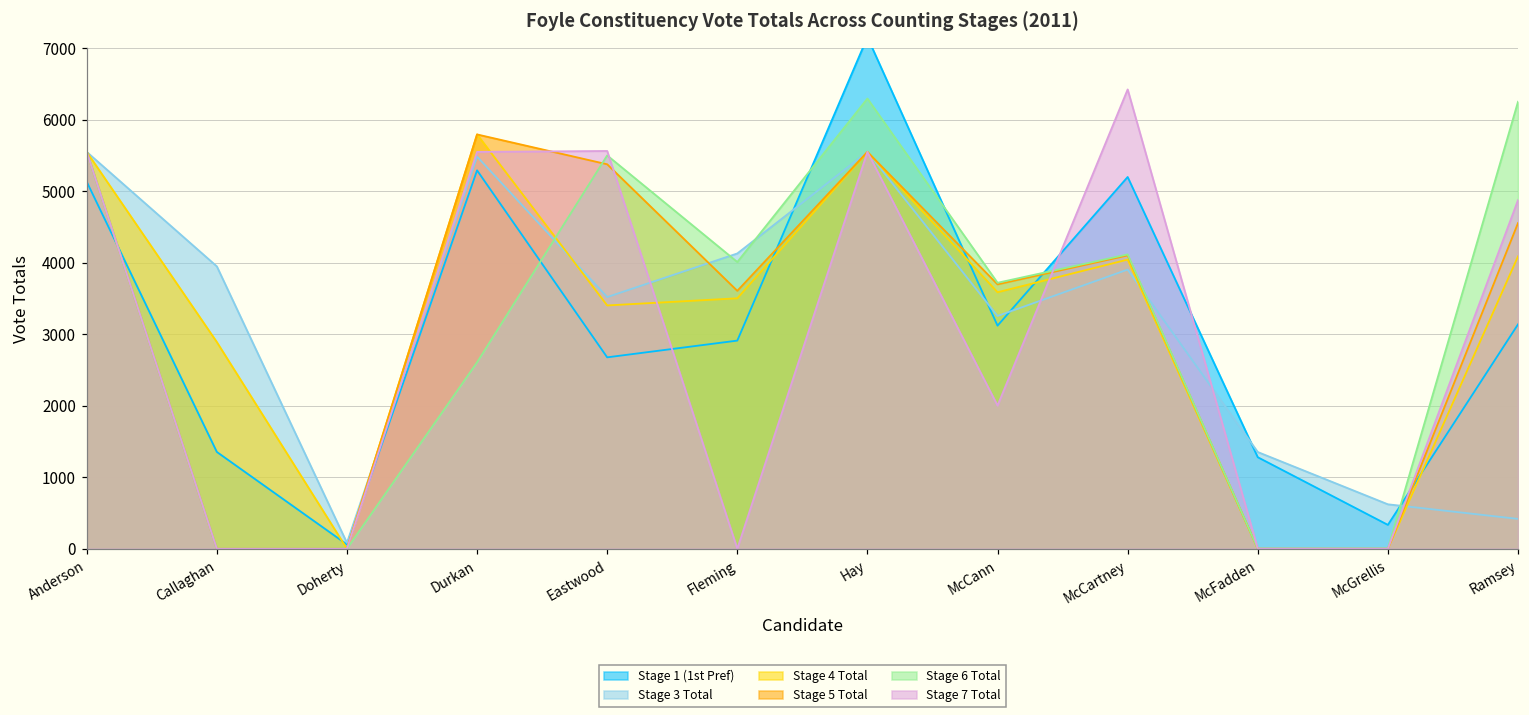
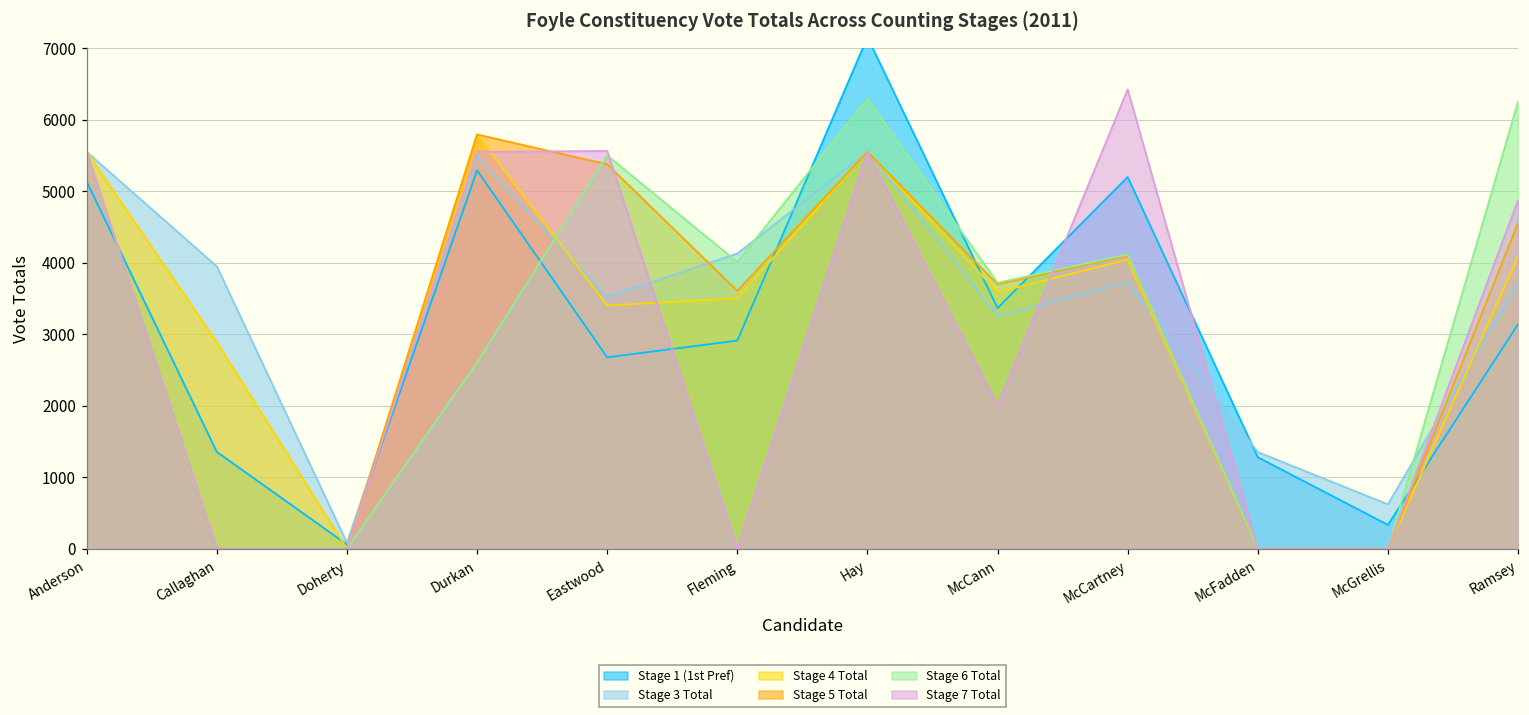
Stage 1 (1st Pref), McCann: 3100 -> 3400
Stage 3 Total, McCartney: 3900 -> 3700
Stage 3 Total, Ramsey: 400 -> 3700
